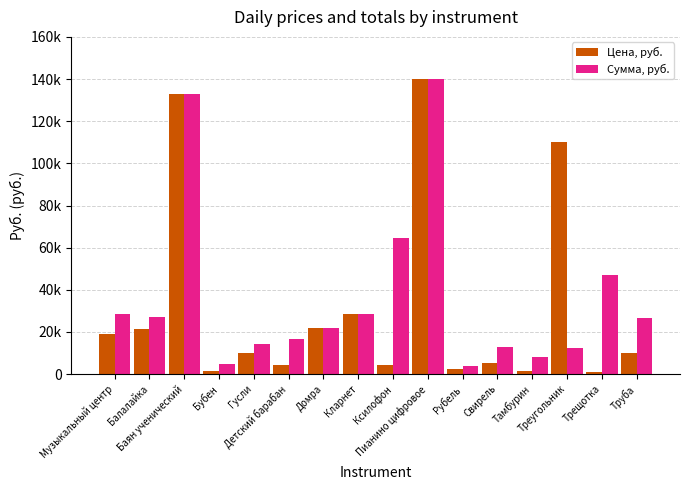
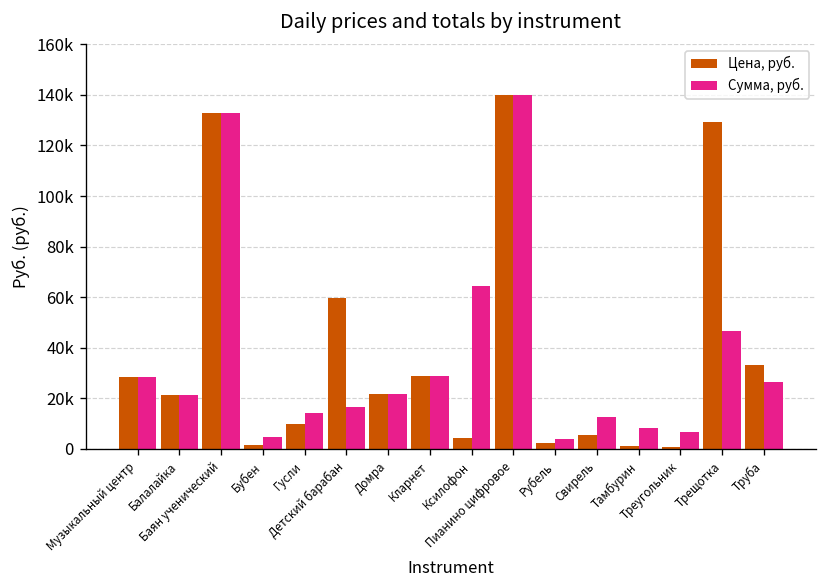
Цена, руб., Музыкальный центр: 19000 -> 29000
Сумма, руб., Балалайка: 27000 -> 21000
Цена, руб., Детский барабан: 4000 -> 60000
Цена, руб., Треугольник: 110000 -> 1000
Сумма, руб., Треугольник: 12000 -> 7000
Цена, руб., Трещотка: 1000 -> 129000
Цена, руб., Труба: 10000 -> 33000
